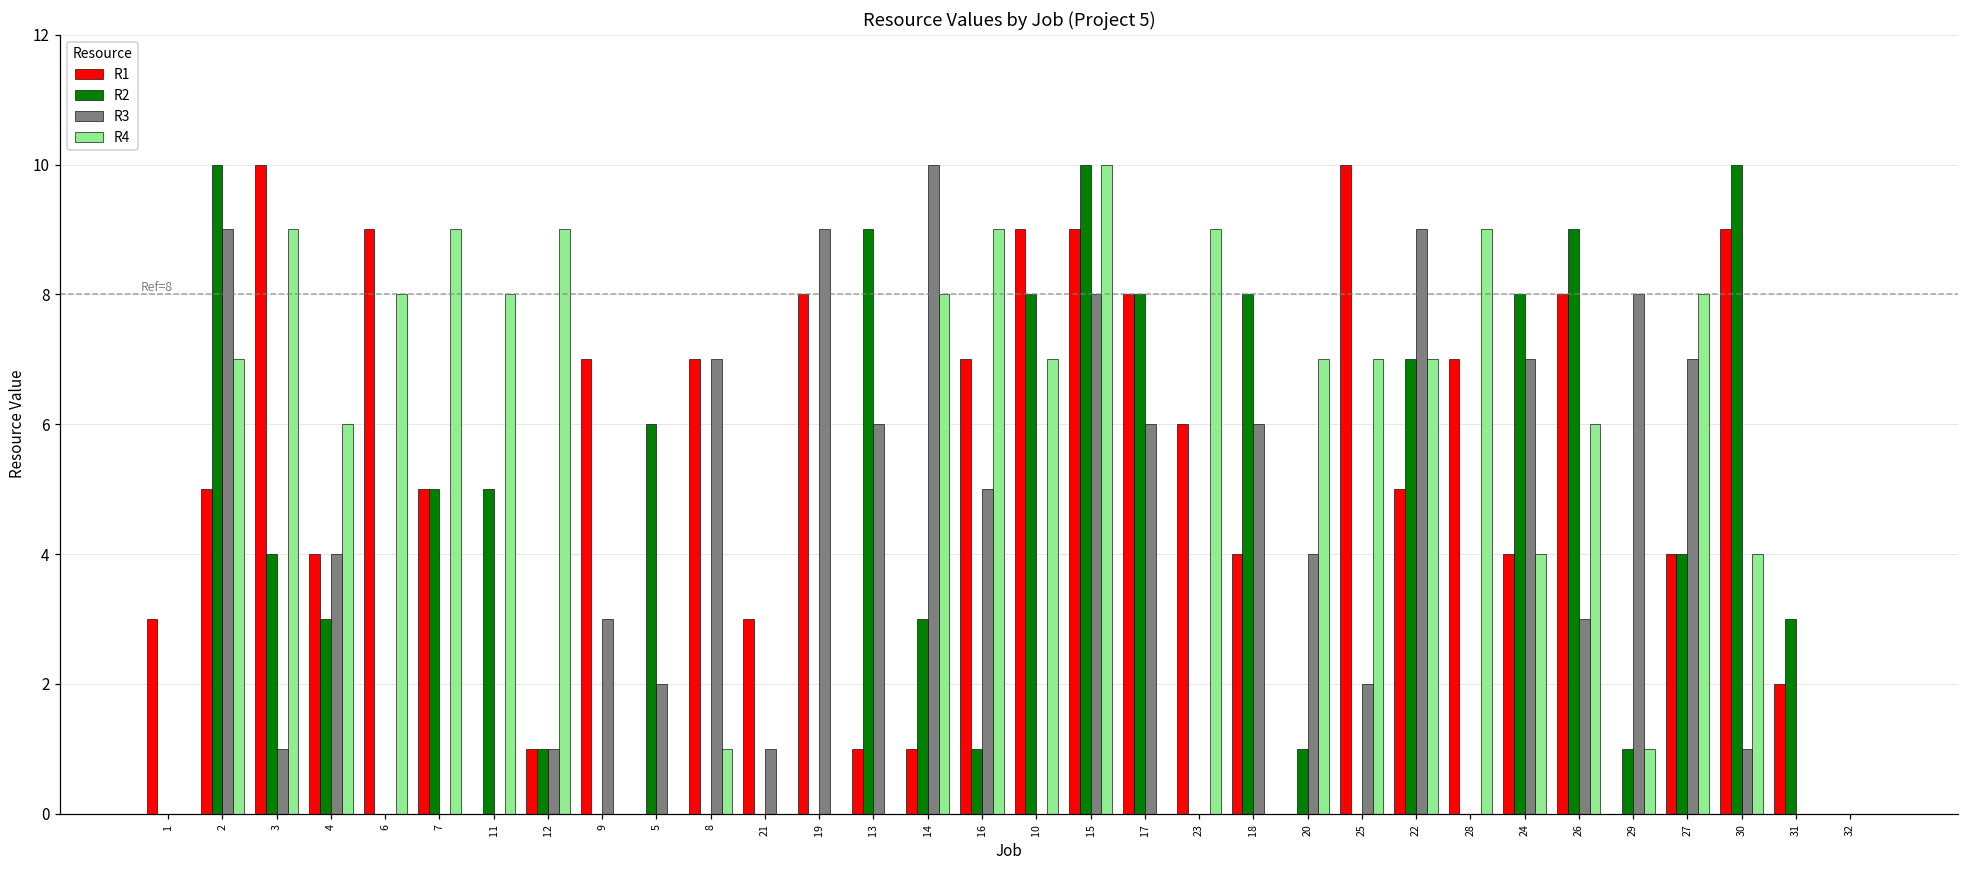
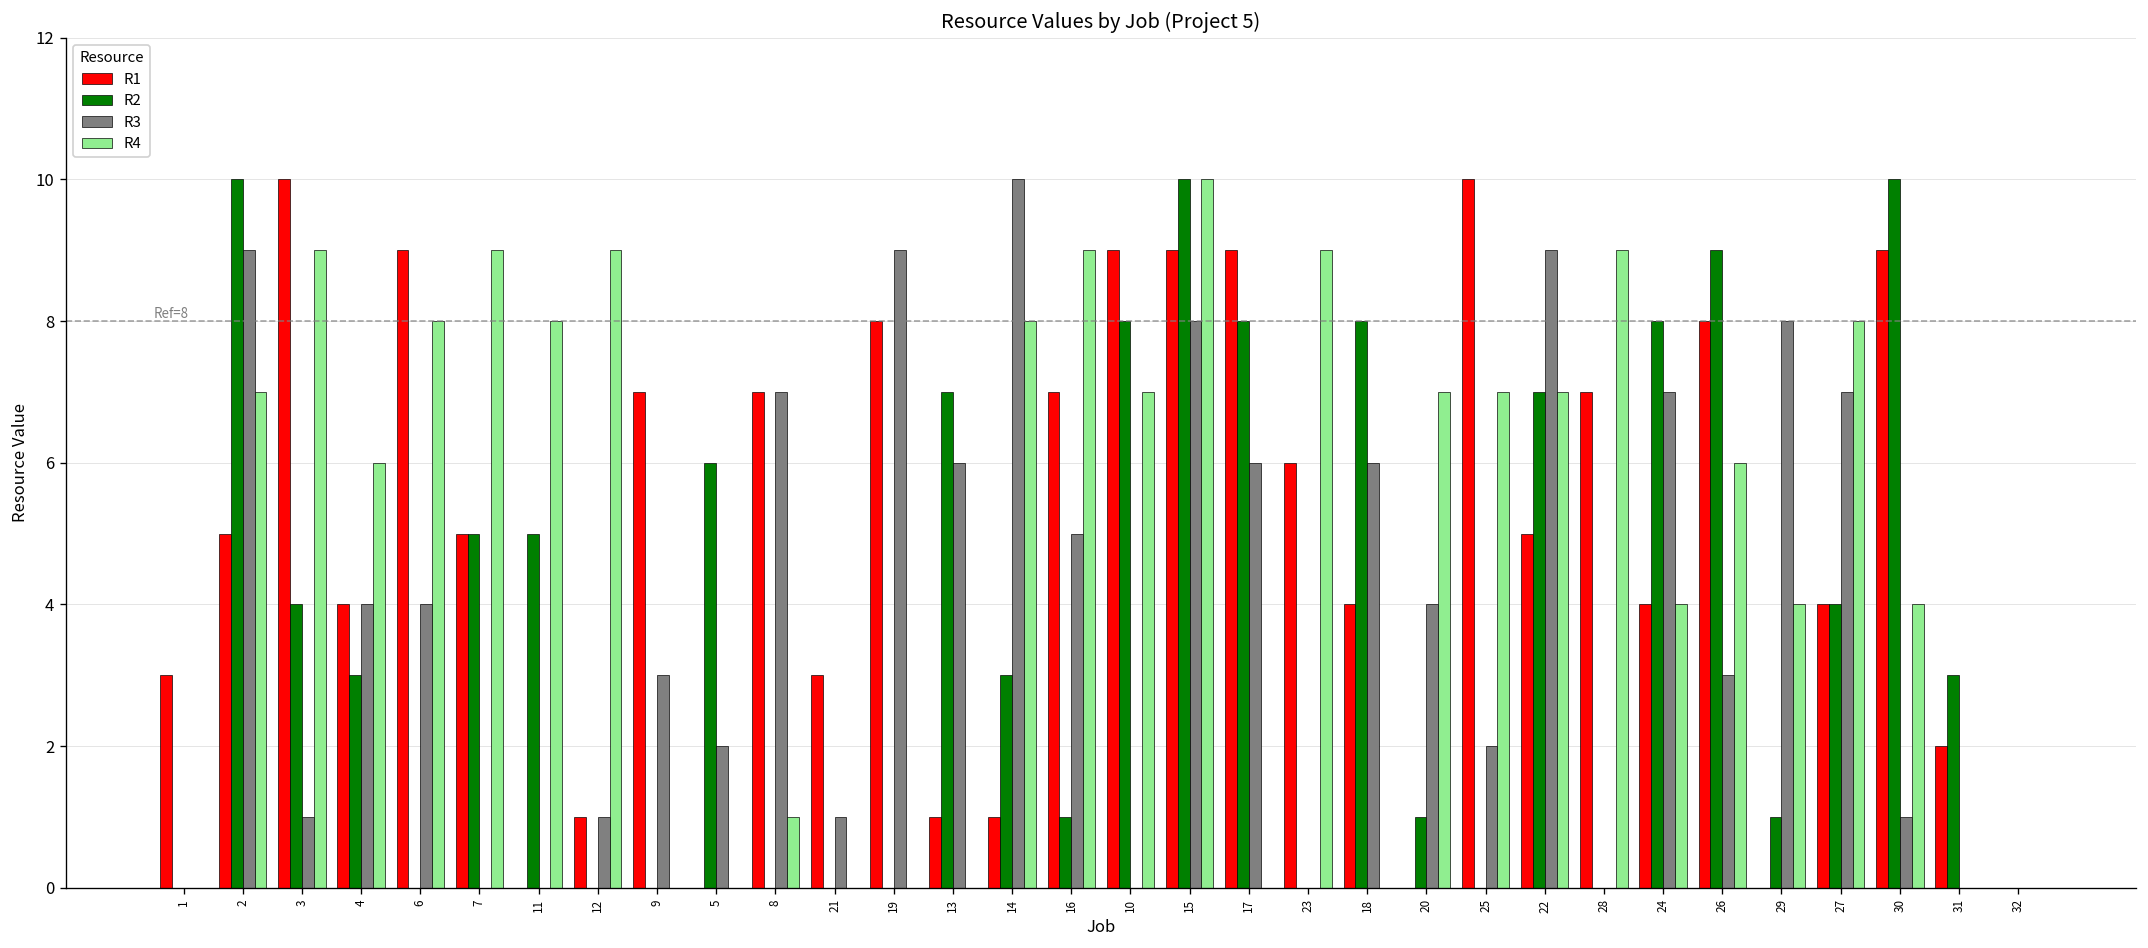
R3, 6: 0 -> 4
R2, 12: 1 -> 0
R2, 13: 9 -> 7
R1, 17: 8 -> 9
R4, 29: 1 -> 4
